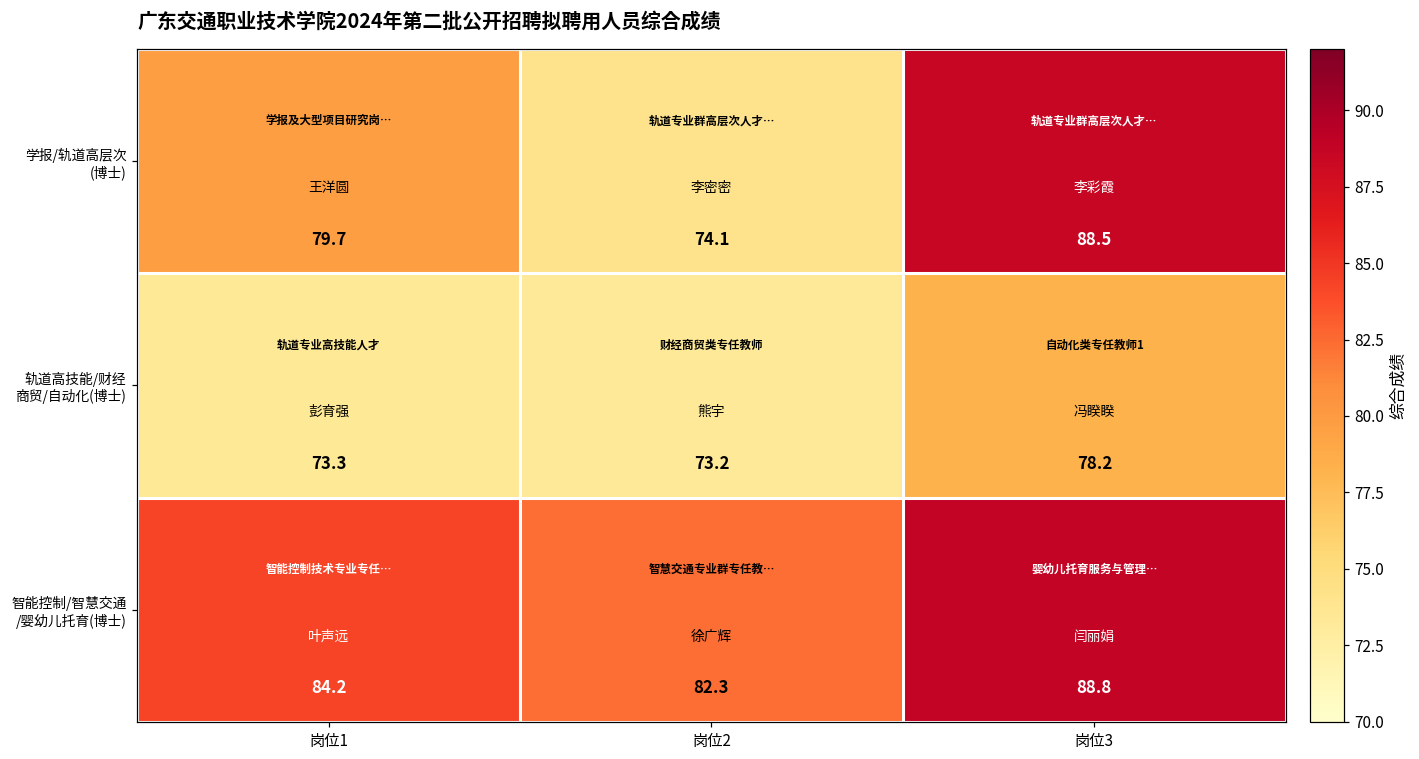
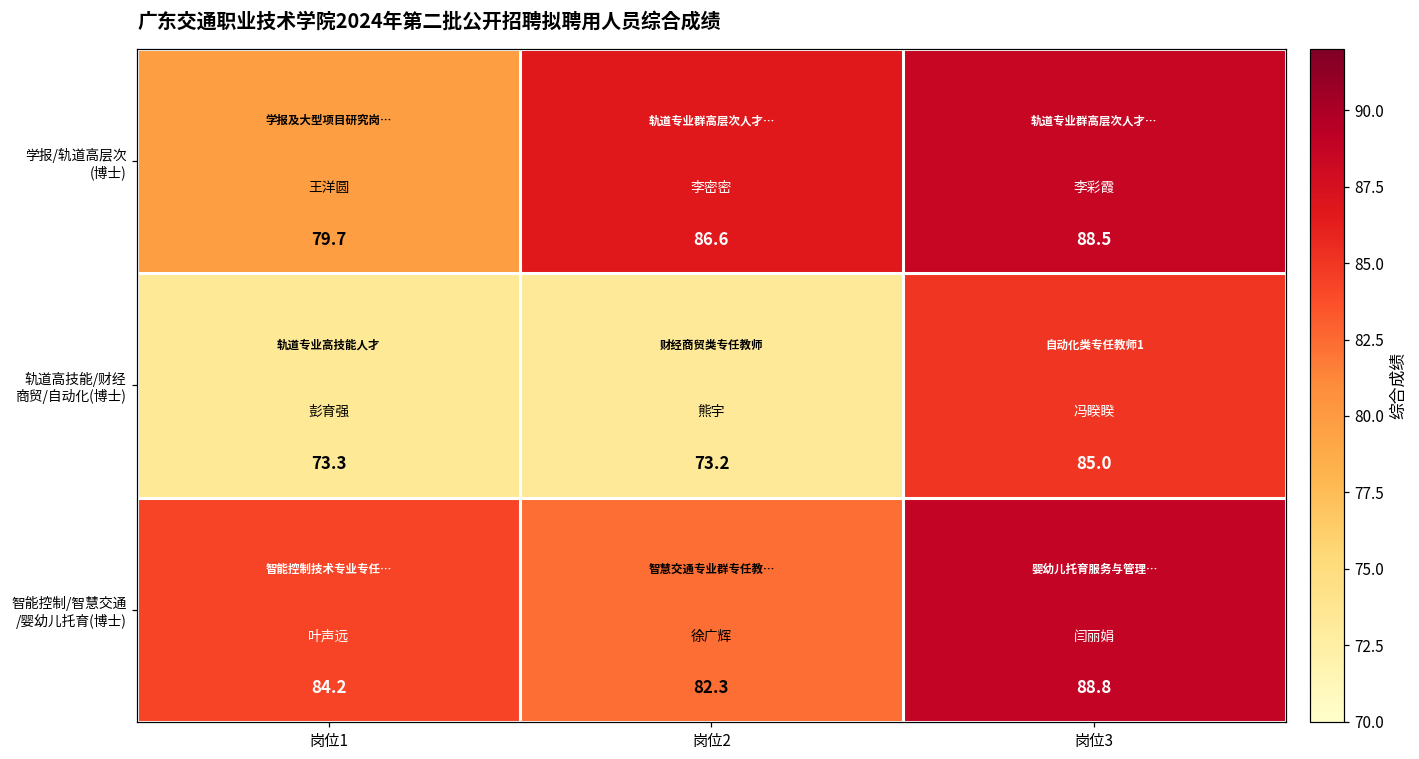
学报/轨道高层次 (博士), 岗位2: 74.1 -> 86.6
轨道高技能/财经 商贸/自动化(博士), 岗位3: 78.2 -> 85.0
